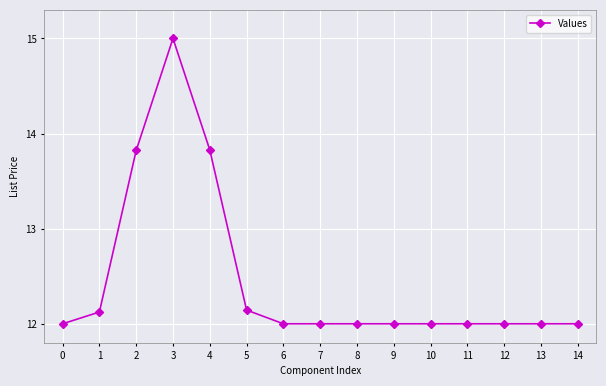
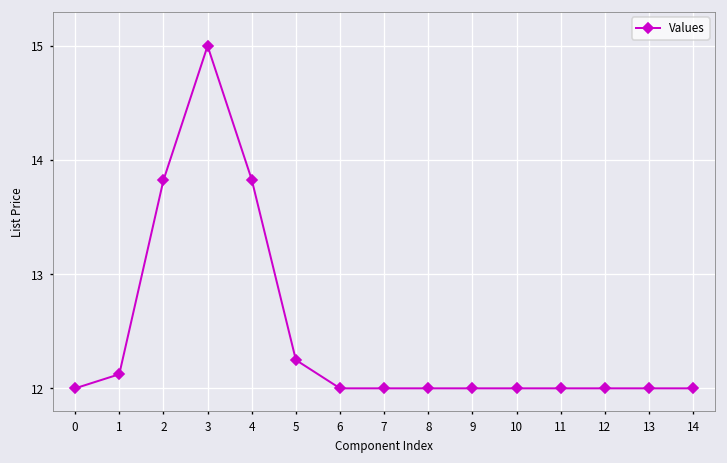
5: 12.1 -> 12.2
